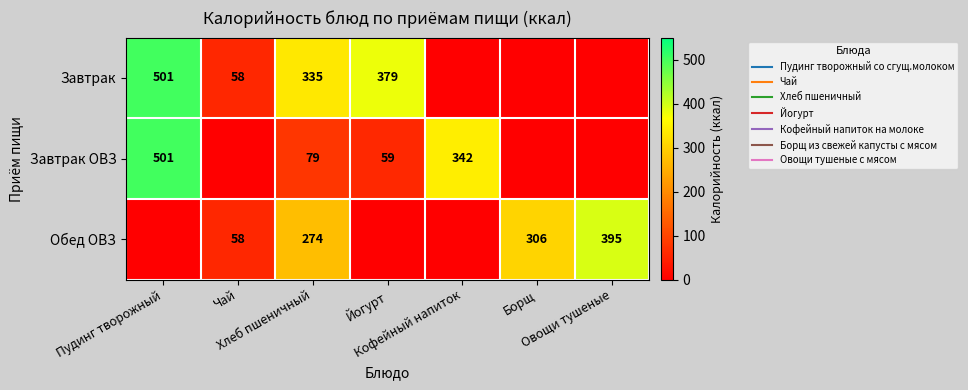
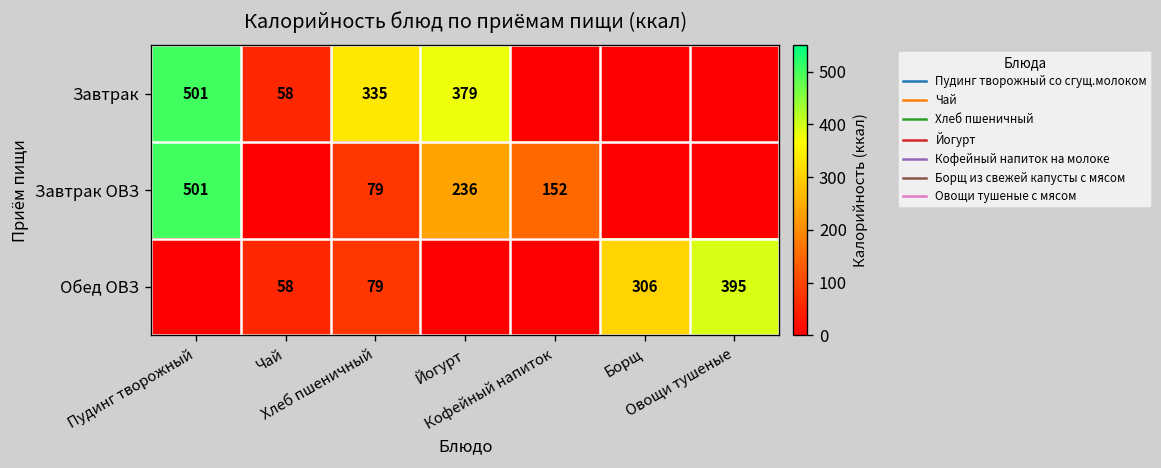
Завтрак ОВЗ, Йогурт: 59 -> 236
Завтрак ОВЗ, Кофейный напиток: 342 -> 152
Обед ОВЗ, Хлеб пшеничный: 274 -> 79
